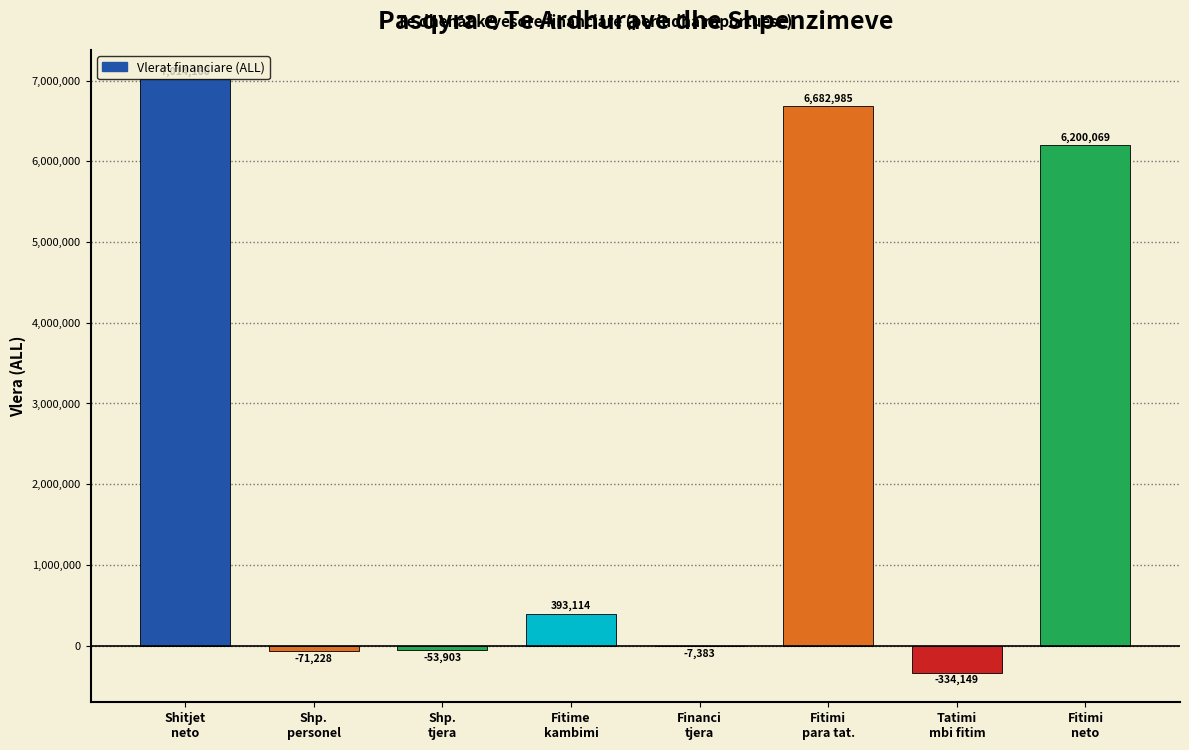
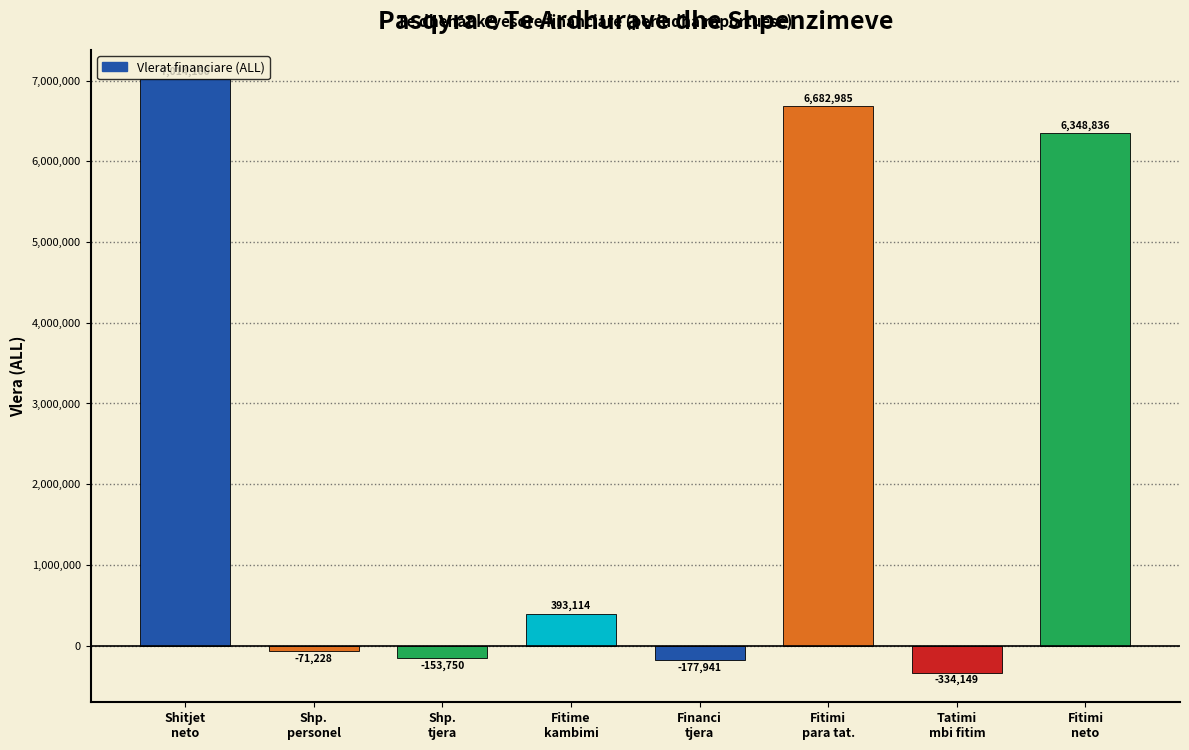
Shp. tjera: -53,903 -> -153,750
Financi tjera: -7,383 -> -177,941
Fitimi neto: 6,200,069 -> 6,348,836
